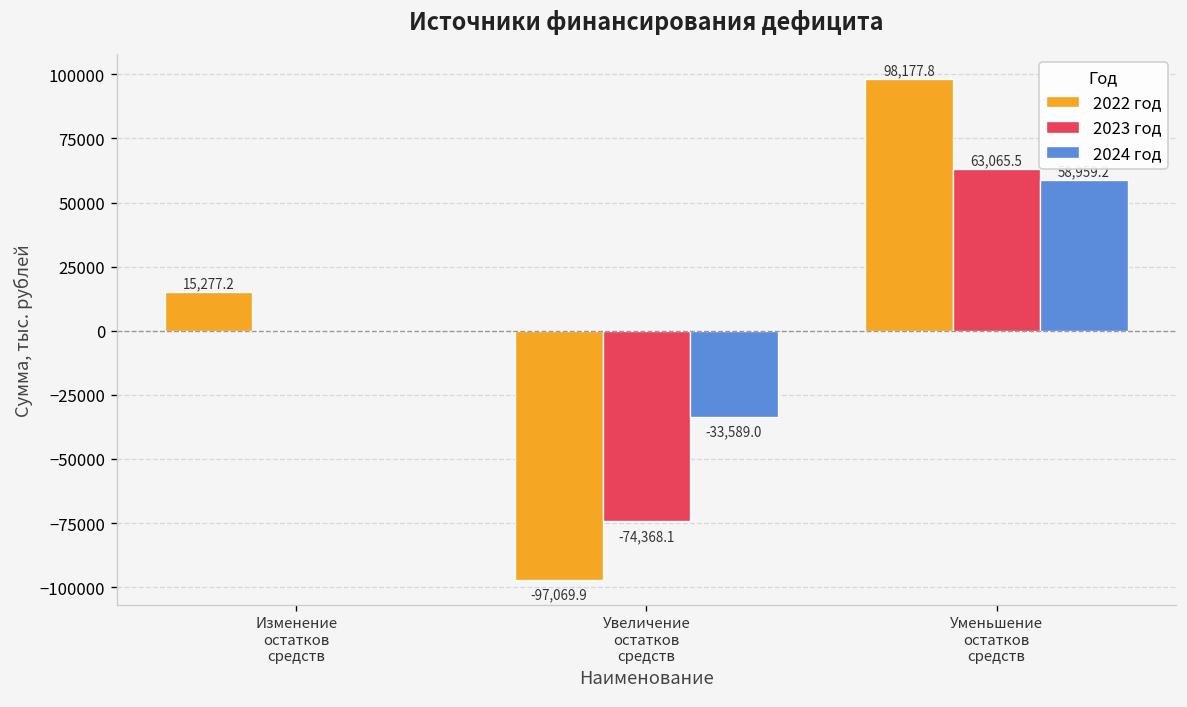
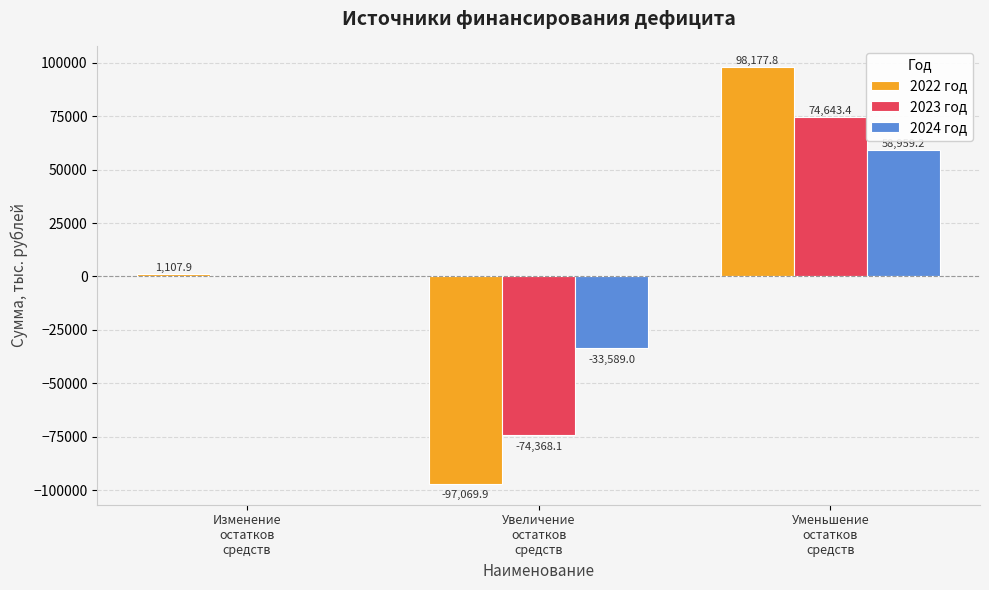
2022 год, Изменение остатков средств: 15,277.2 -> 1,107.9
2023 год, Уменьшение остатков средств: 63,065.5 -> 74,643.4
